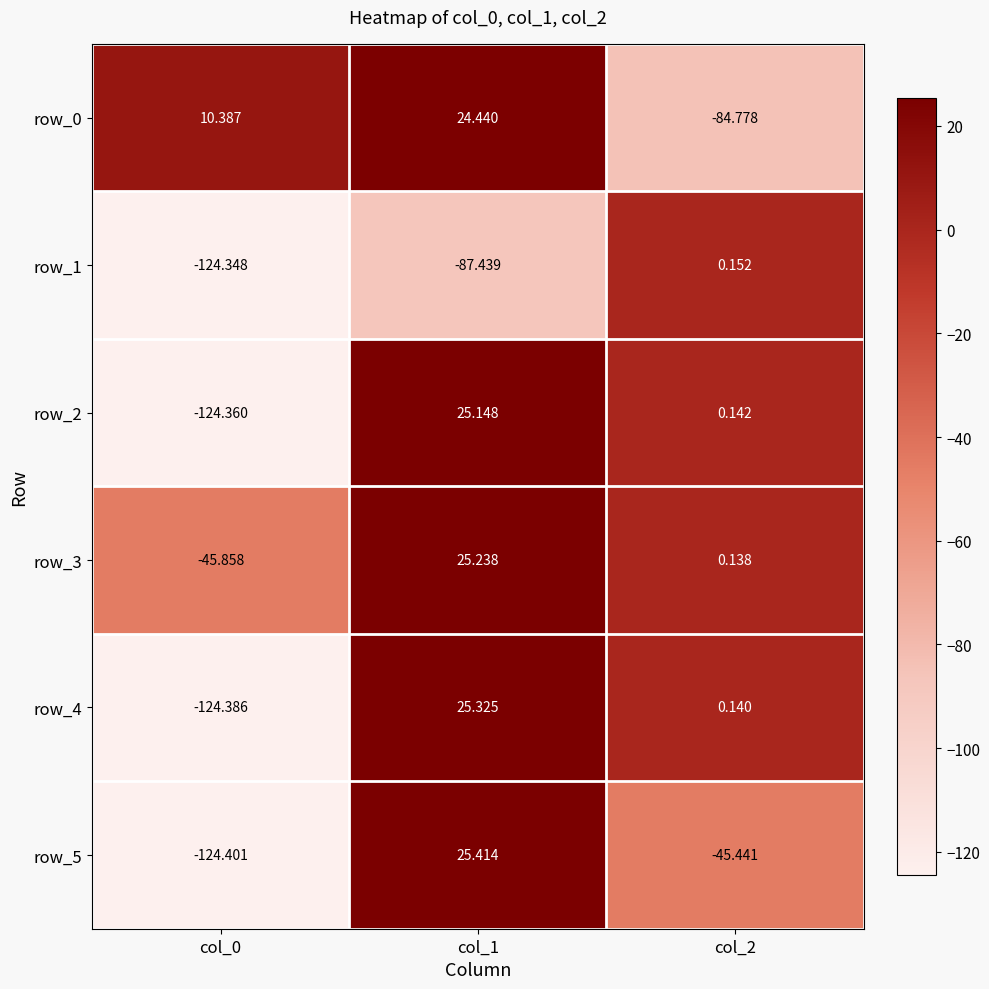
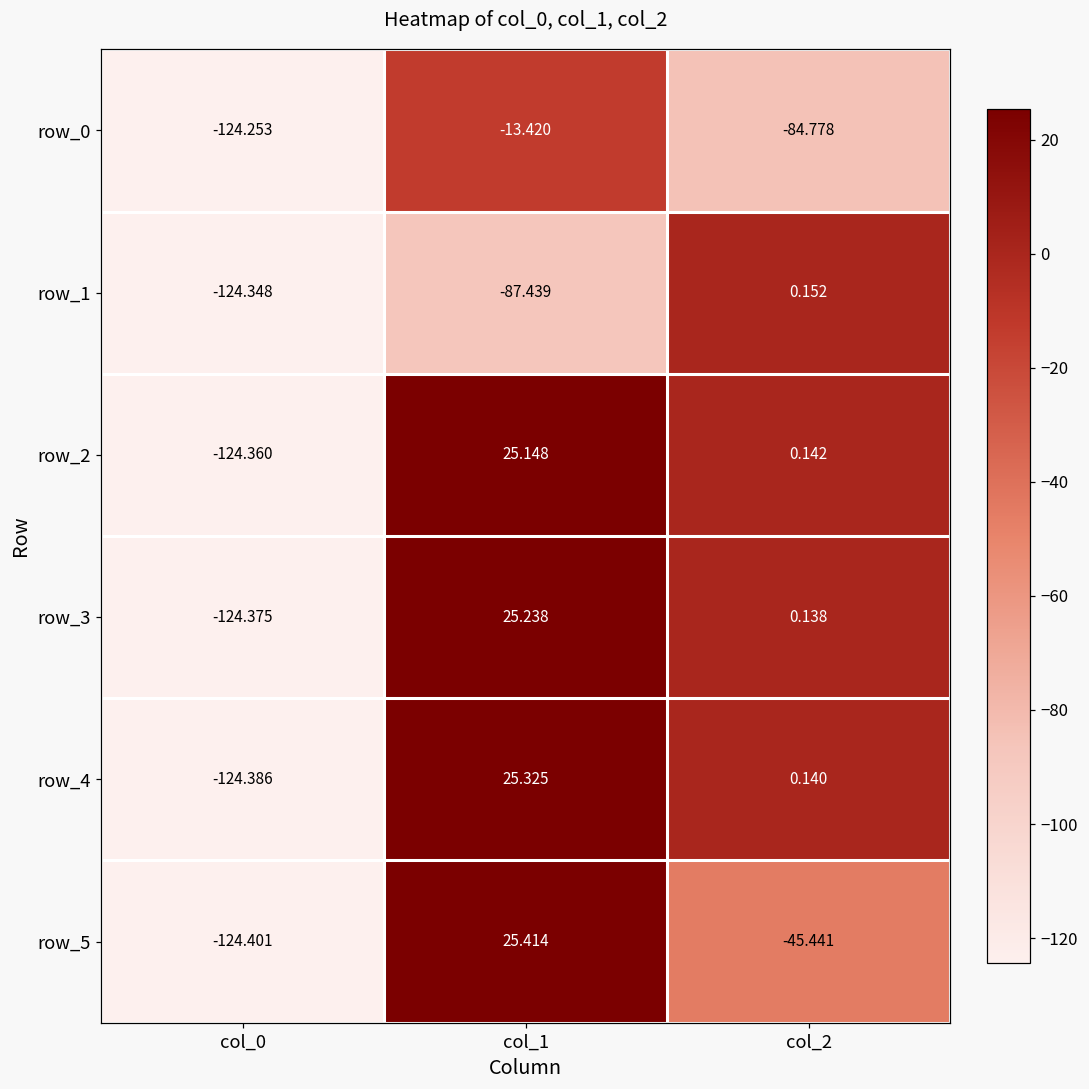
row_0, col_0: 10.387 -> -124.253
row_0, col_1: 24.440 -> -13.420
row_3, col_0: -45.858 -> -124.375
